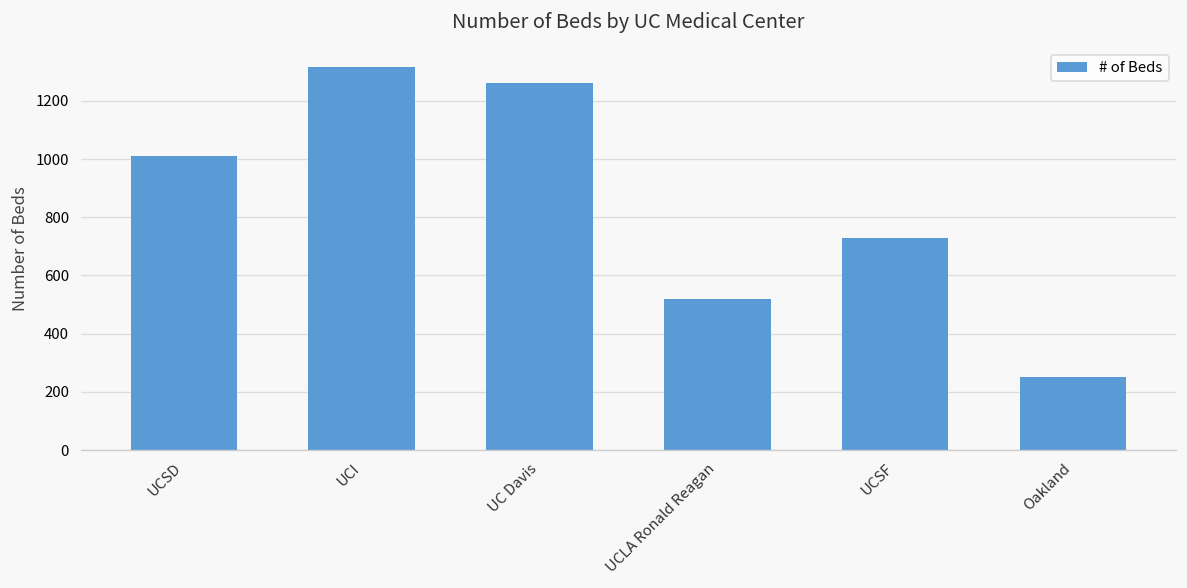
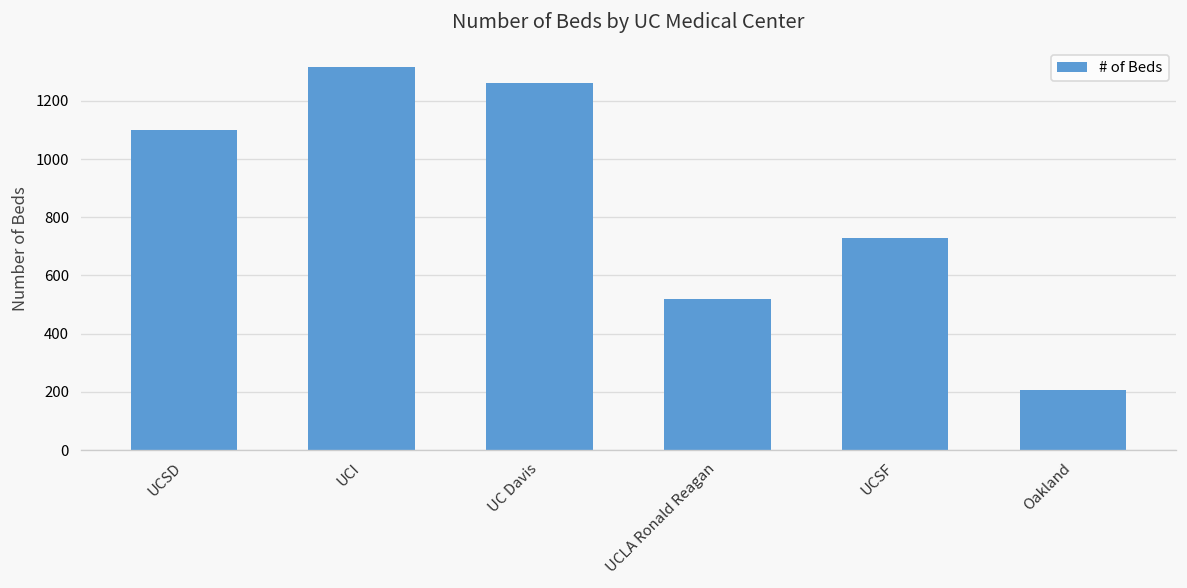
UCSD: 1010 -> 1100
Oakland: 250 -> 210
